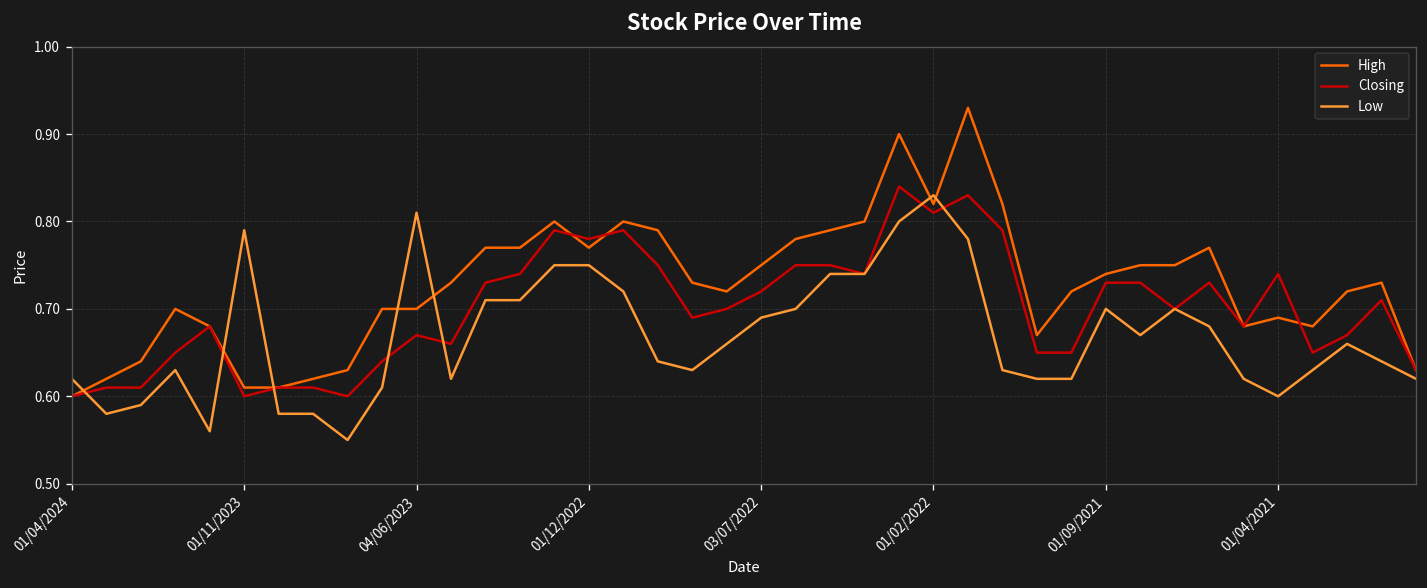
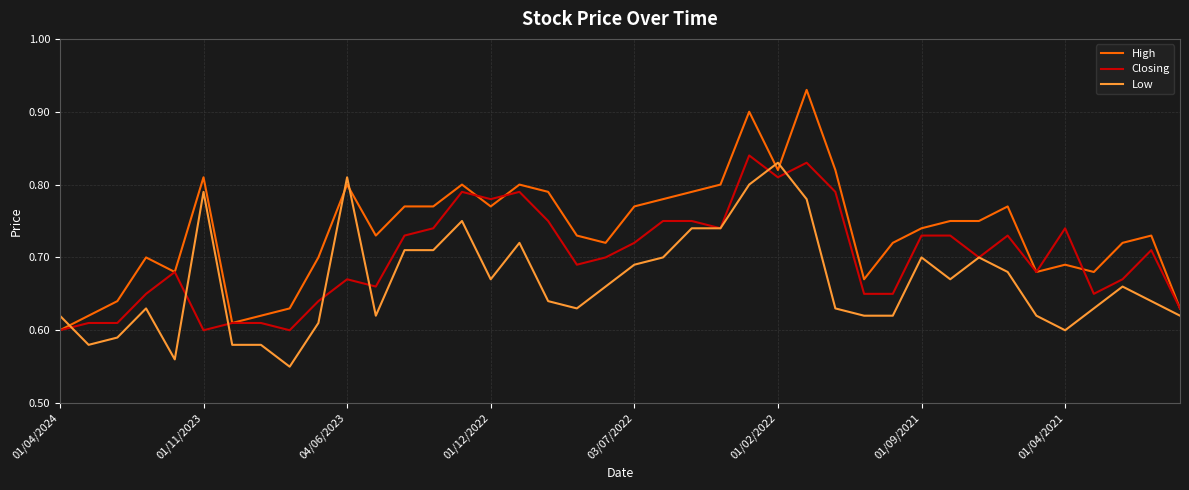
High, 01/11/2023: 0.61 -> 0.81
High, 04/06/2023: 0.7 -> 0.8
Low, 01/12/2022: 0.75 -> 0.67
High, 03/07/2022: 0.75 -> 0.77
